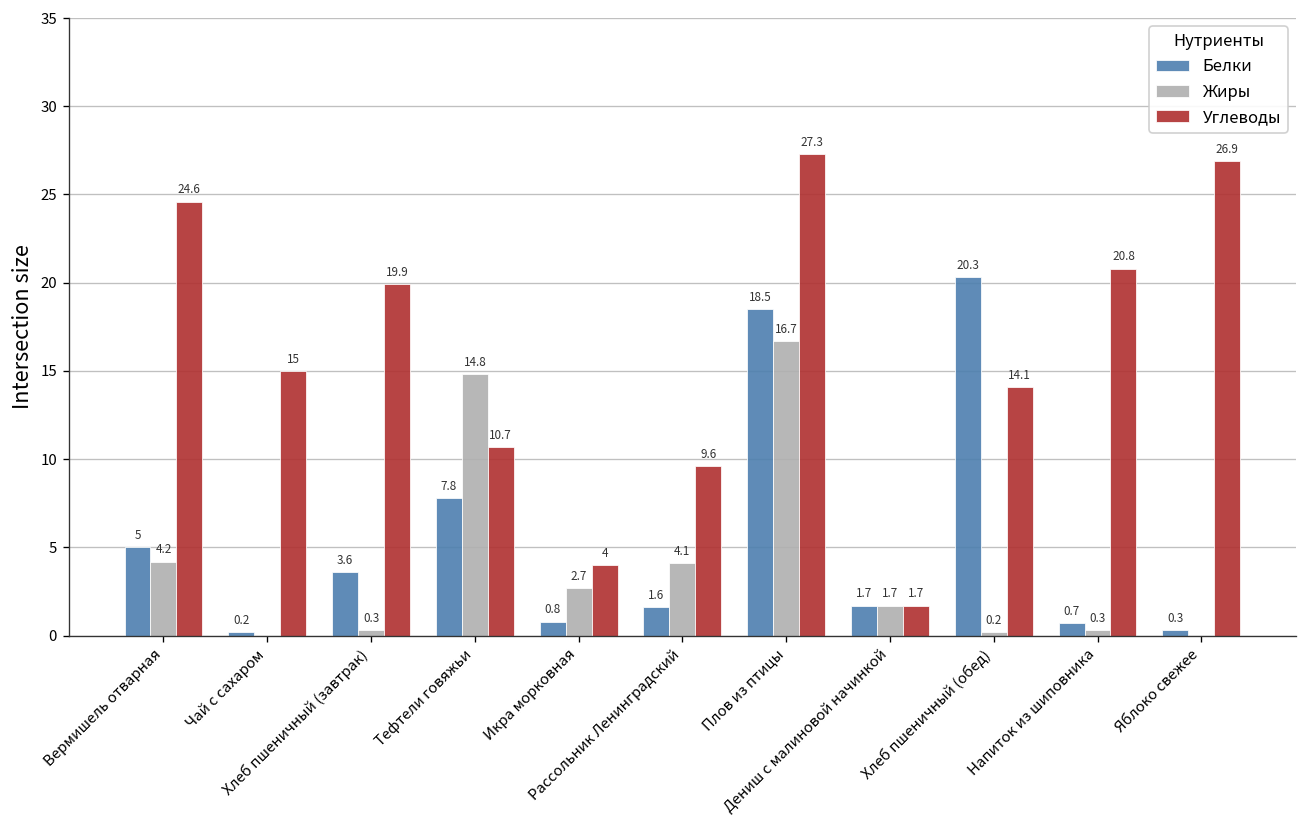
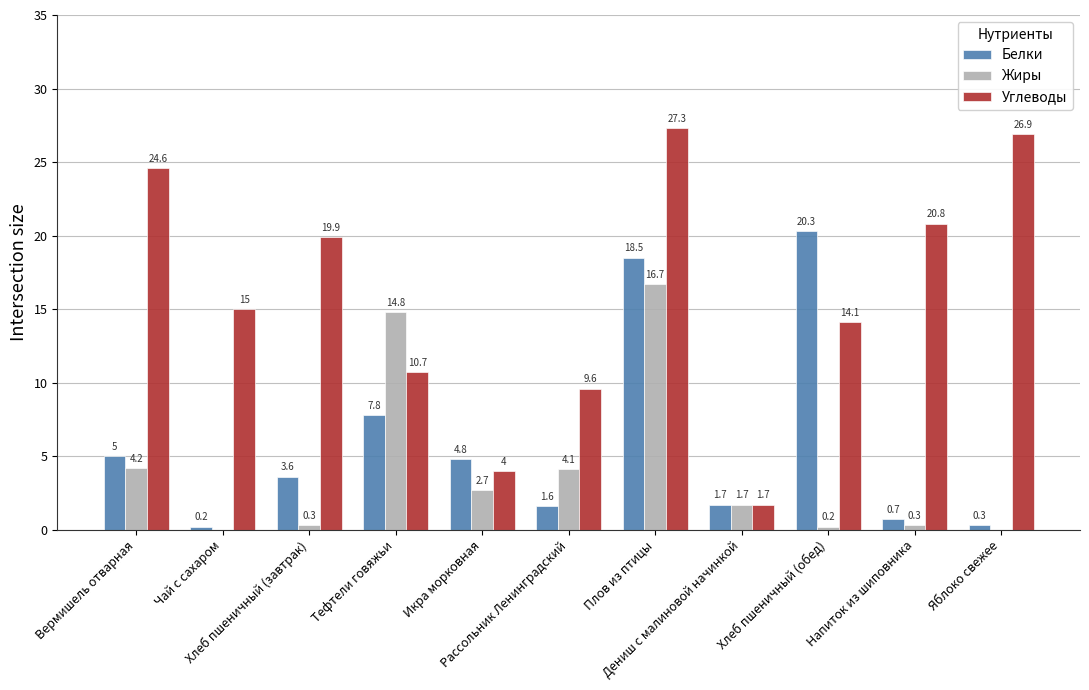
Белки, Икра морковная: 0.8 -> 4.8
